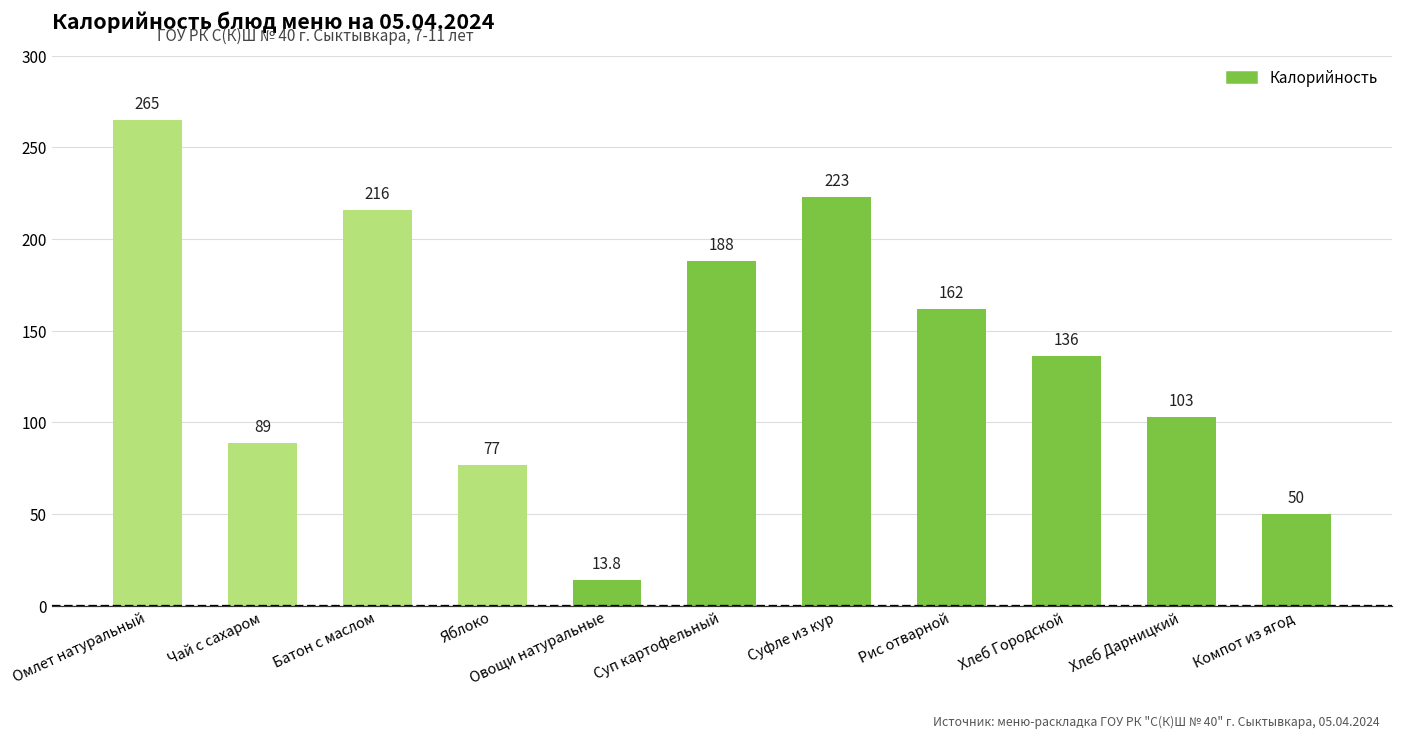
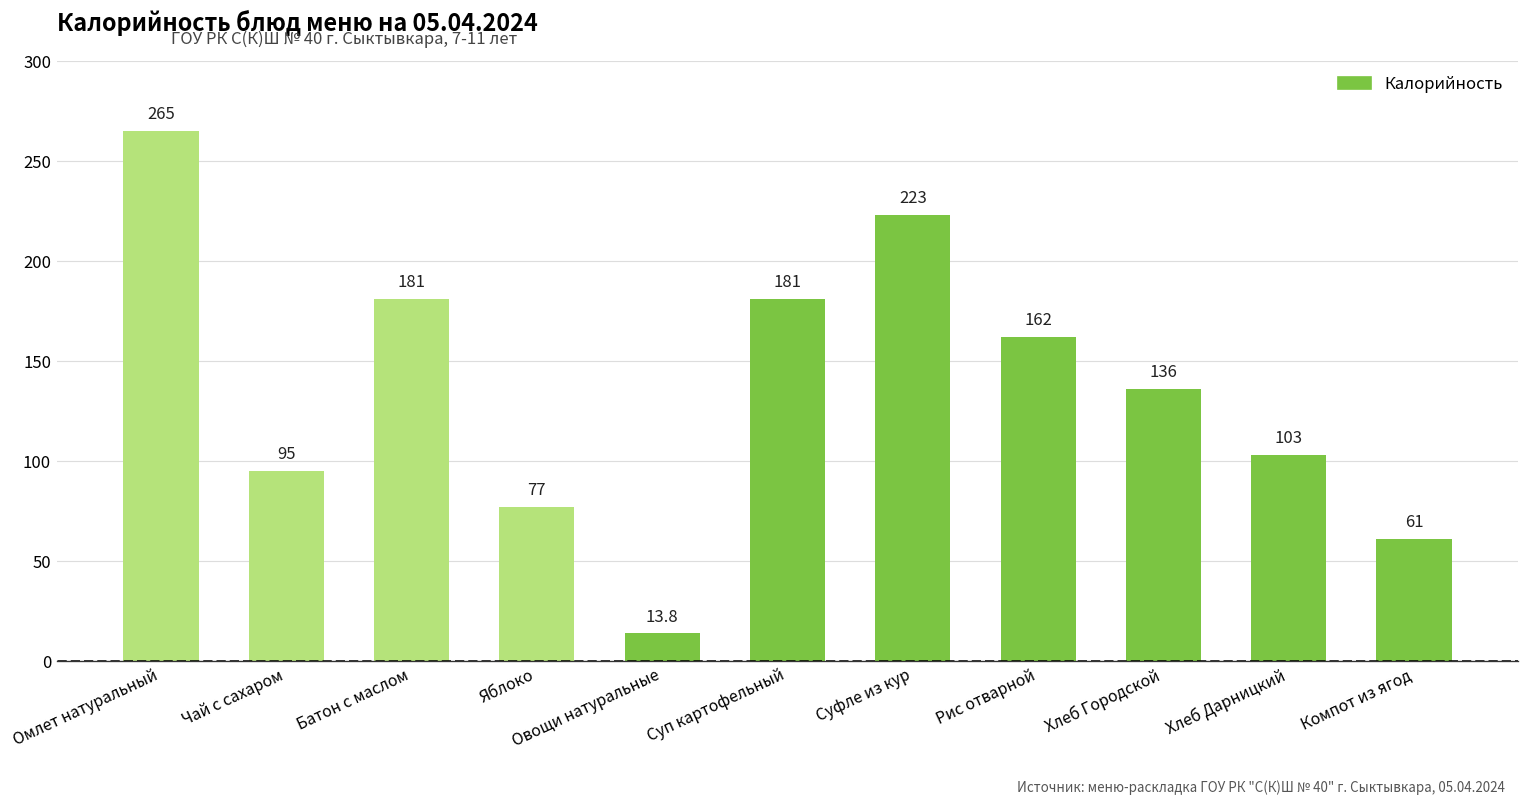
Чай с сахаром: 89 -> 95
Батон с маслом: 216 -> 181
Суп картофельный: 188 -> 181
Компот из ягод: 50 -> 61
